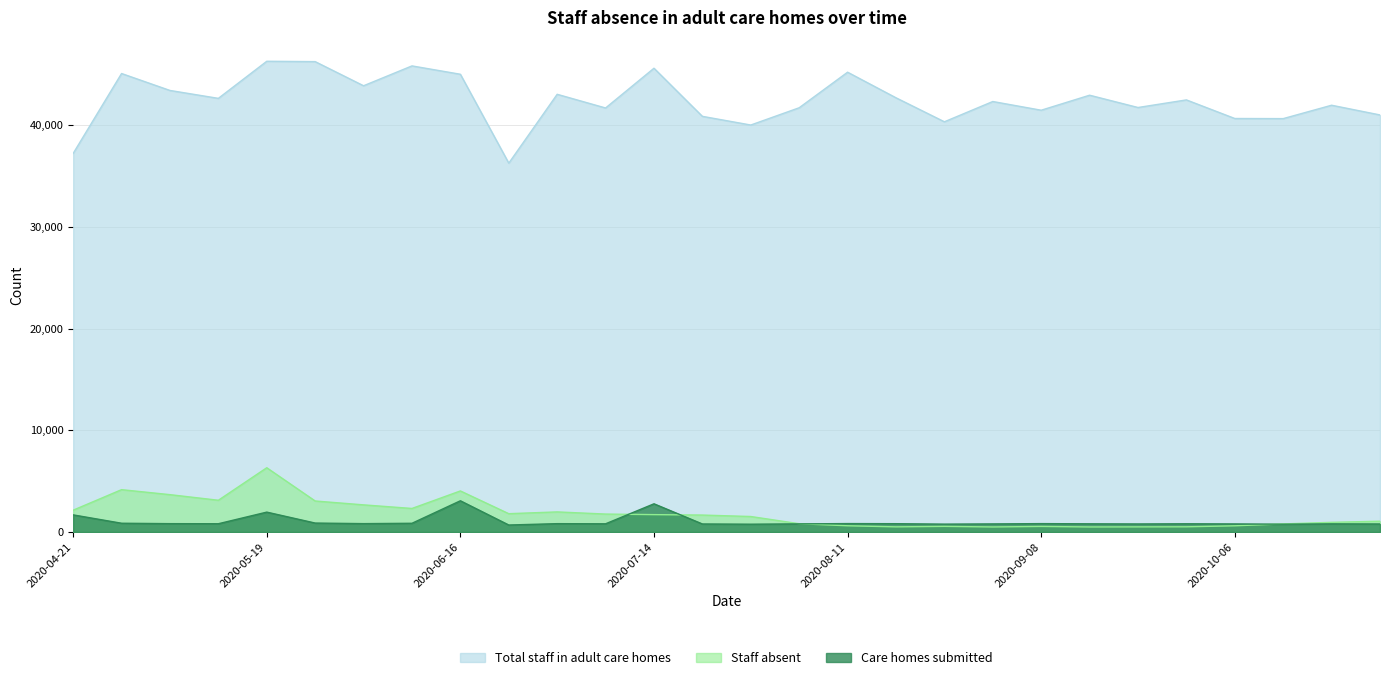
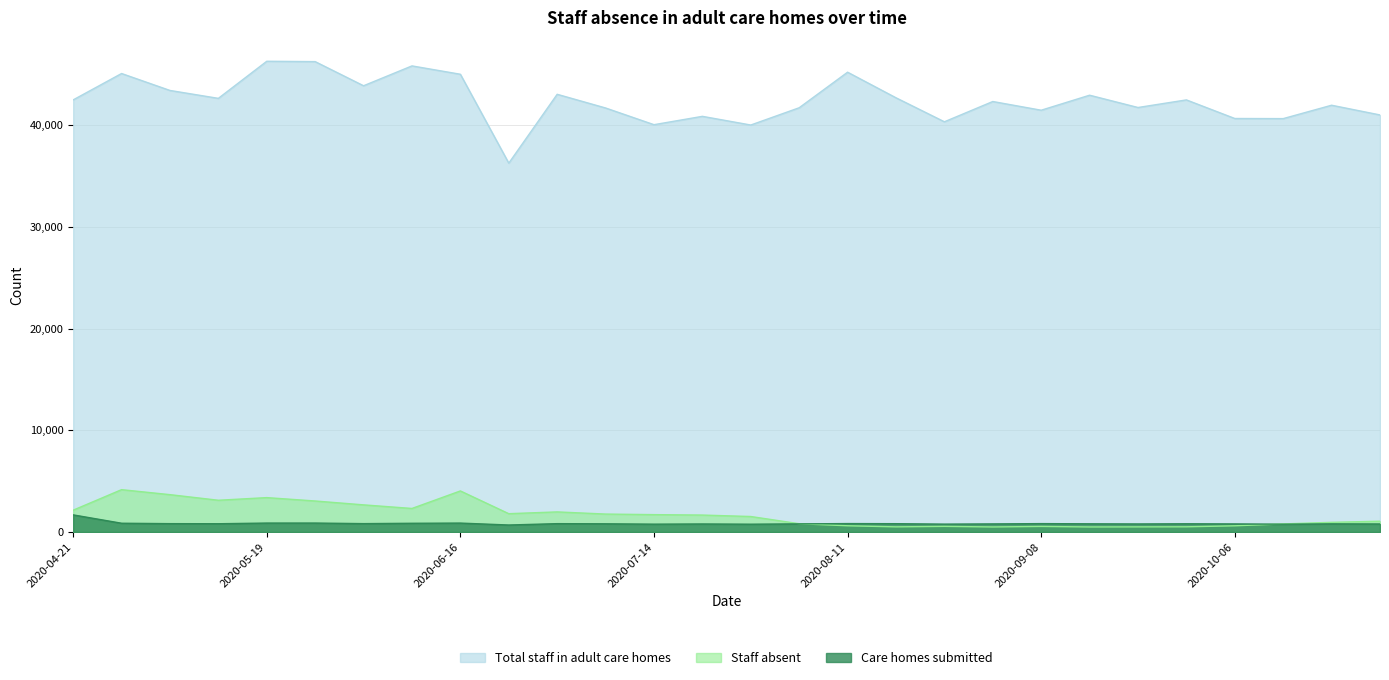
Total staff in adult care homes, 2020-04-21: 37,200 -> 42,500
Staff absent, 2020-05-19: 6,300 -> 3,400
Care homes submitted, 2020-05-19: 2,000 -> 900
Care homes submitted, 2020-06-16: 3,100 -> 900
Total staff in adult care homes, 2020-07-14: 45,600 -> 40,000
Care homes submitted, 2020-07-14: 2,800 -> 800
